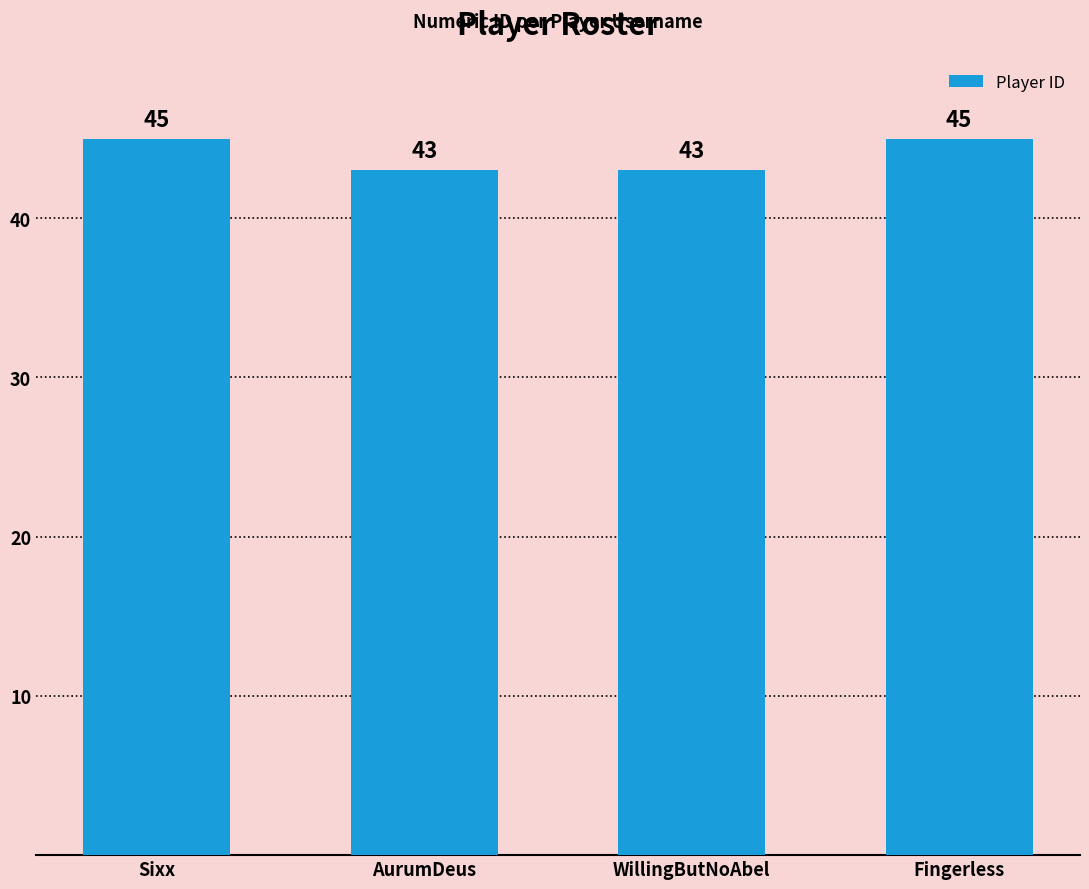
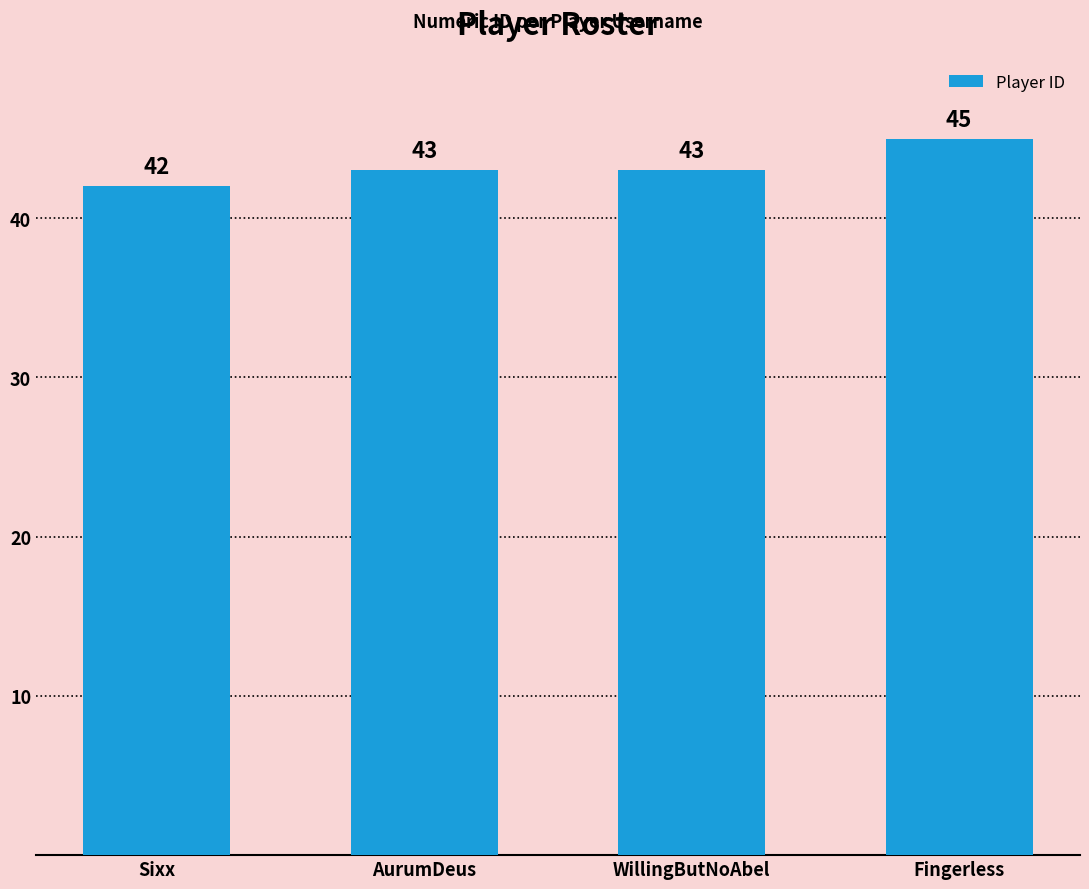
Sixx: 45 -> 42
